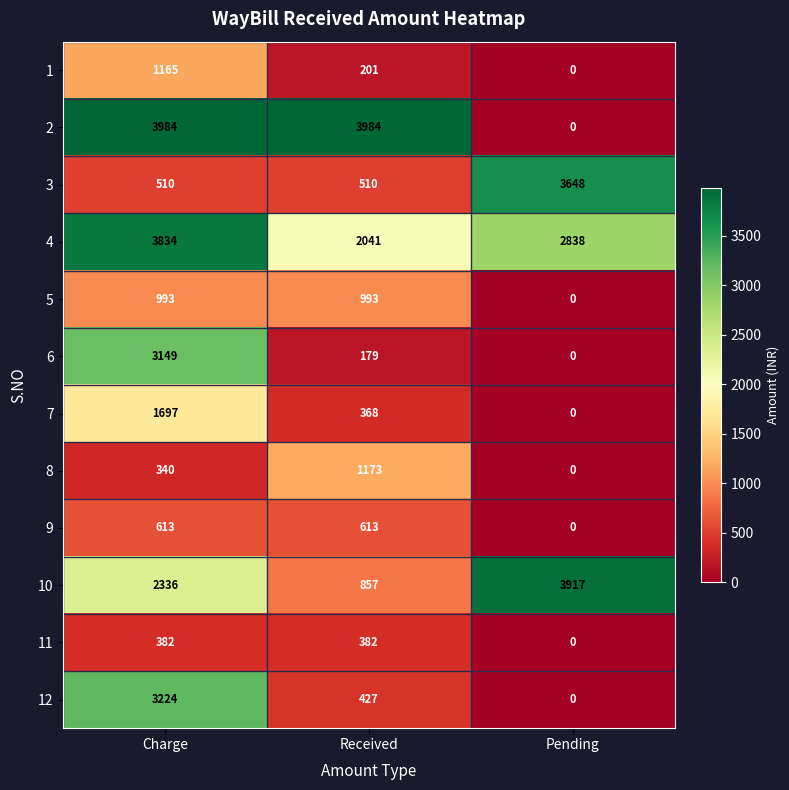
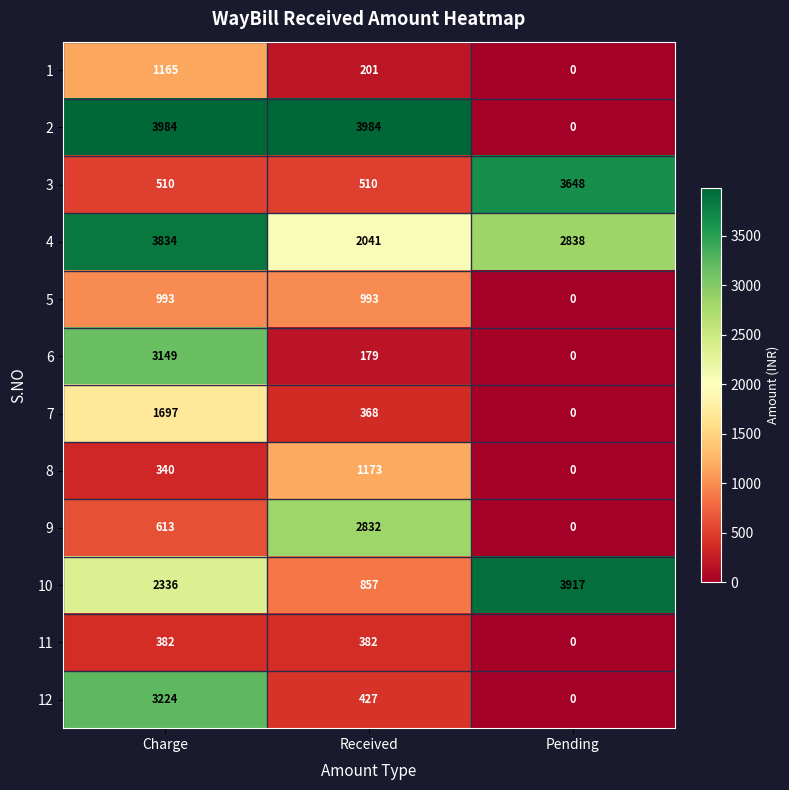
9, Received: 613 -> 2832
